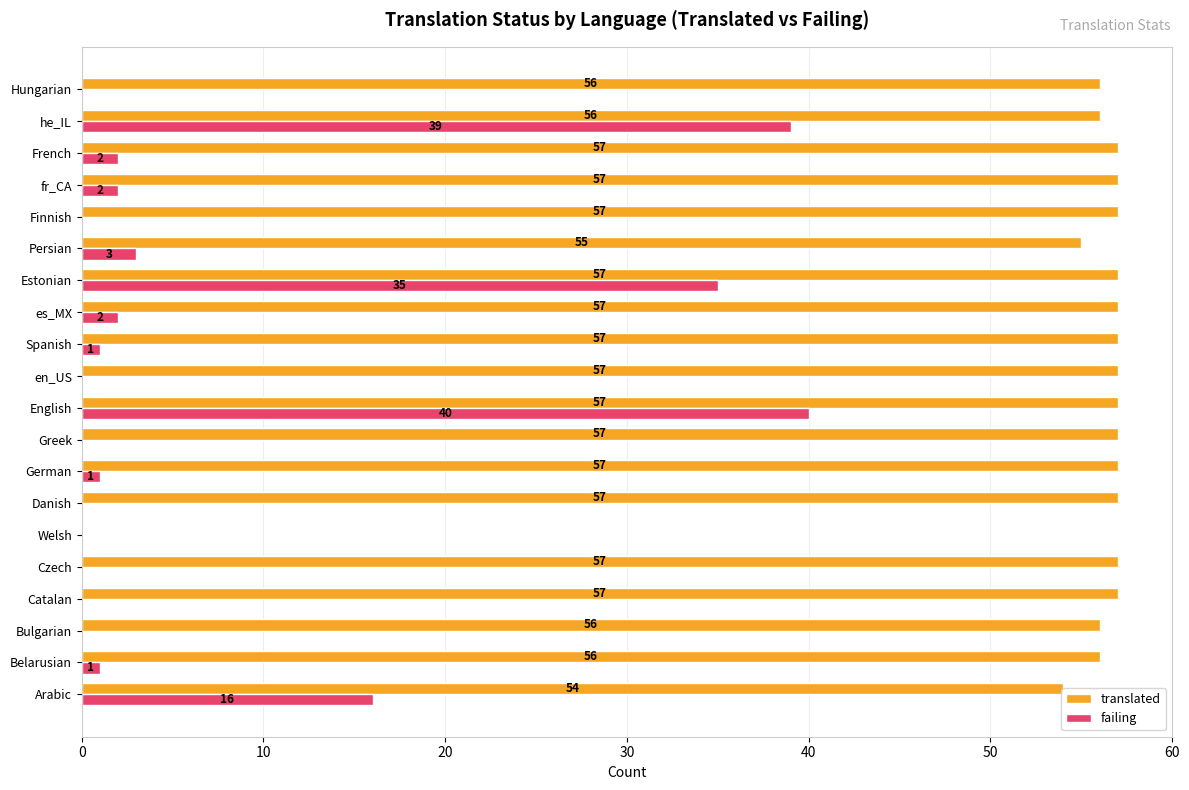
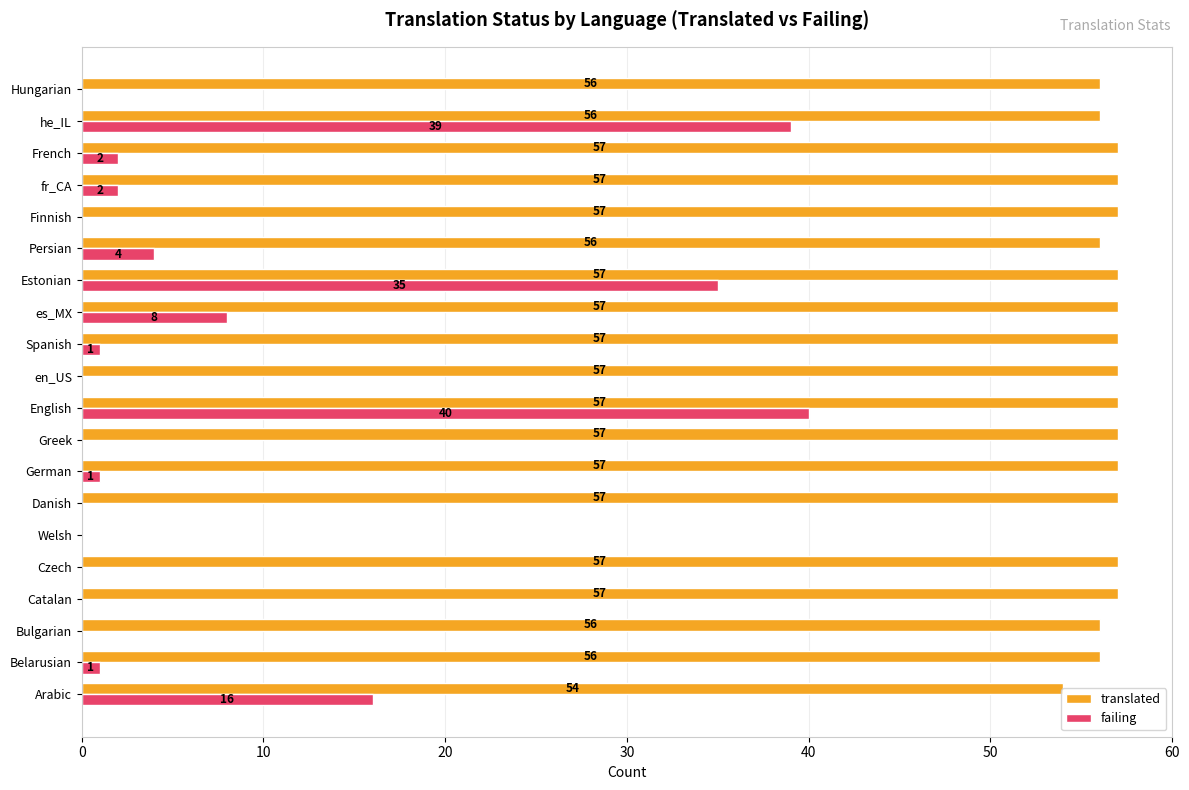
translated, Persian: 55 -> 56
failing, Persian: 3 -> 4
failing, es_MX: 2 -> 8
